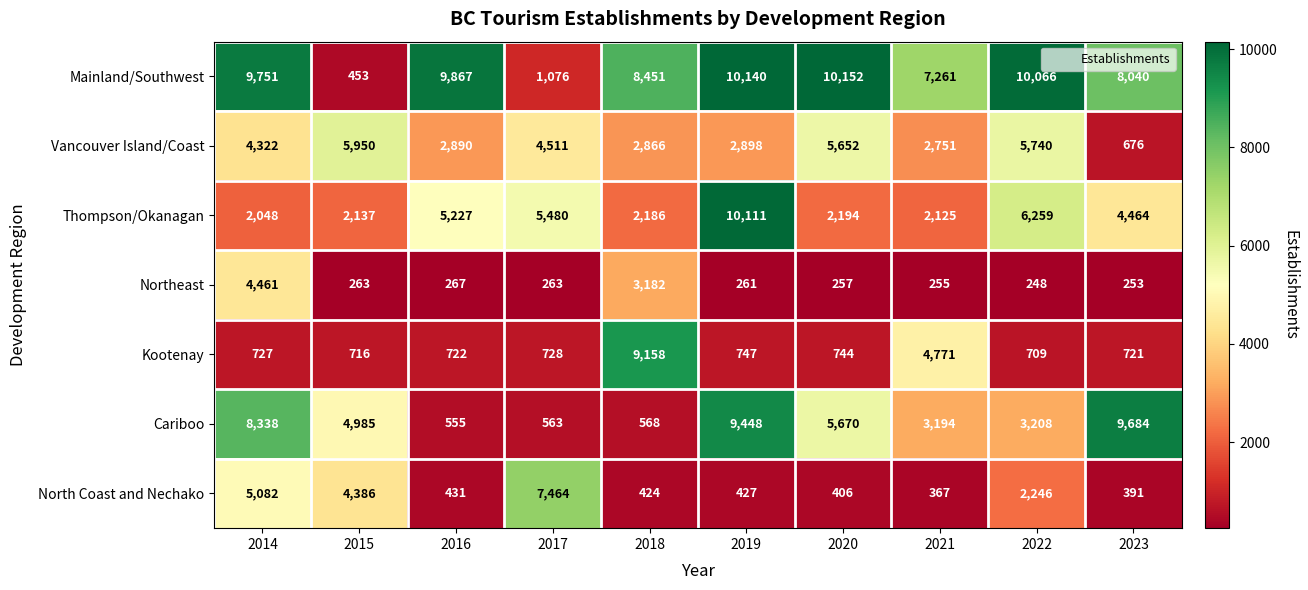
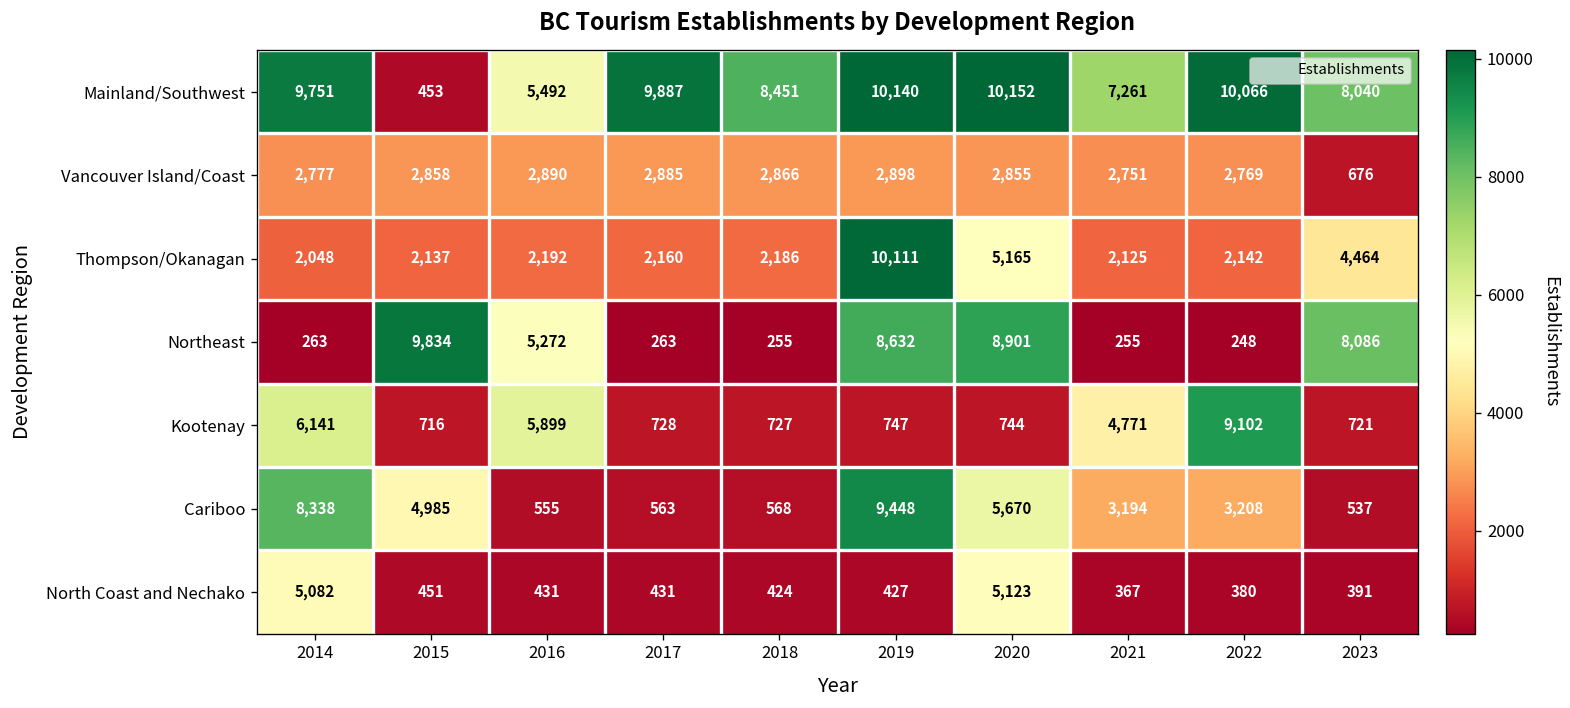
Mainland/Southwest, 2016: 9,867 -> 5,492
Mainland/Southwest, 2017: 1,076 -> 9,887
Vancouver Island/Coast, 2014: 4,322 -> 2,777
Vancouver Island/Coast, 2015: 5,950 -> 2,858
Vancouver Island/Coast, 2017: 4,511 -> 2,885
Vancouver Island/Coast, 2020: 5,652 -> 2,855
Vancouver Island/Coast, 2022: 5,740 -> 2,769
Thompson/Okanagan, 2016: 5,227 -> 2,192
Thompson/Okanagan, 2017: 5,480 -> 2,160
Thompson/Okanagan, 2020: 2,194 -> 5,165
Thompson/Okanagan, 2022: 6,259 -> 2,142
Northeast, 2014: 4,461 -> 263
Northeast, 2015: 263 -> 9,834
Northeast, 2016: 267 -> 5,272
Northeast, 2018: 3,182 -> 255
Northeast, 2019: 261 -> 8,632
Northeast, 2020: 257 -> 8,901
Northeast, 2023: 253 -> 8,086
Kootenay, 2014: 727 -> 6,141
Kootenay, 2016: 722 -> 5,899
Kootenay, 2018: 9,158 -> 727
Kootenay, 2022: 709 -> 9,102
Cariboo, 2023: 9,684 -> 537
North Coast and Nechako, 2015: 4,386 -> 451
North Coast and Nechako, 2017: 7,464 -> 431
North Coast and Nechako, 2020: 406 -> 5,123
North Coast and Nechako, 2022: 2,246 -> 380
